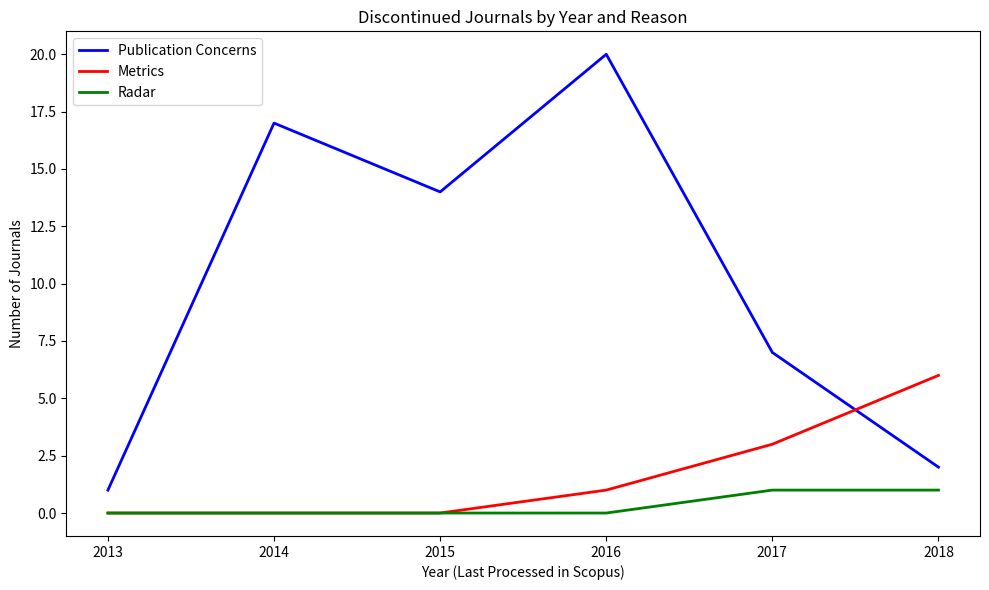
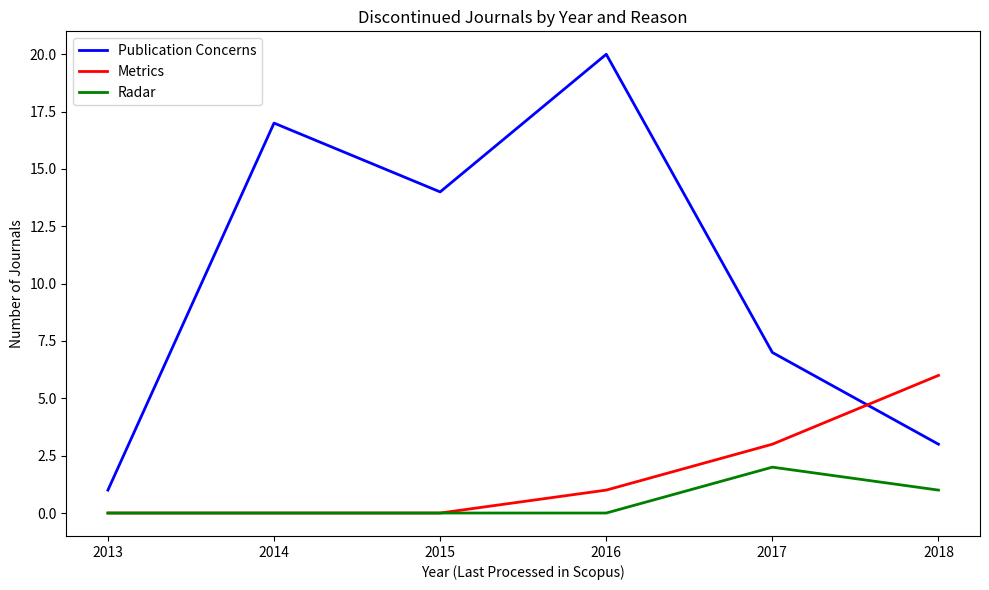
Radar, 2017: 1 -> 2
Publication Concerns, 2018: 2 -> 3
